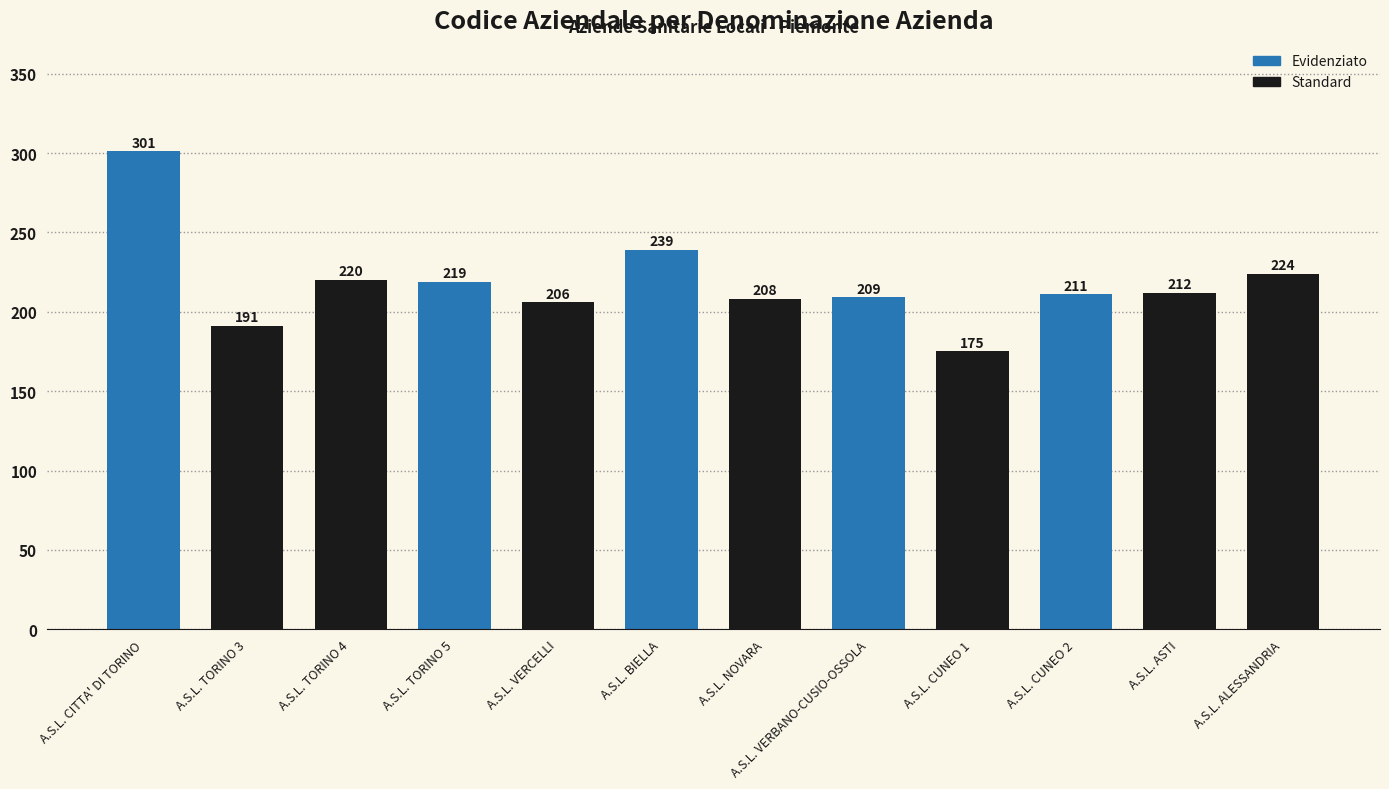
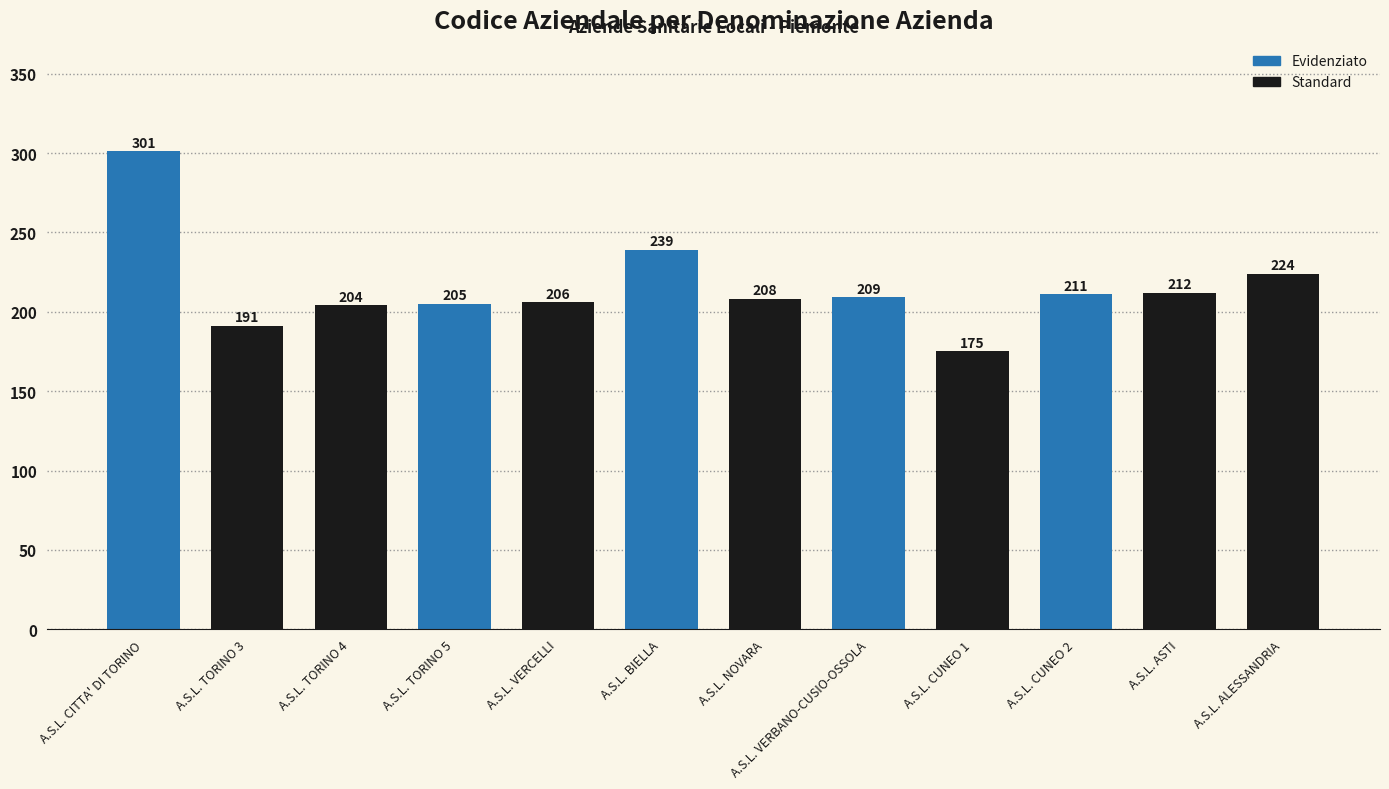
A.S.L. TORINO 4: 220 -> 204
A.S.L. TORINO 5: 219 -> 205
